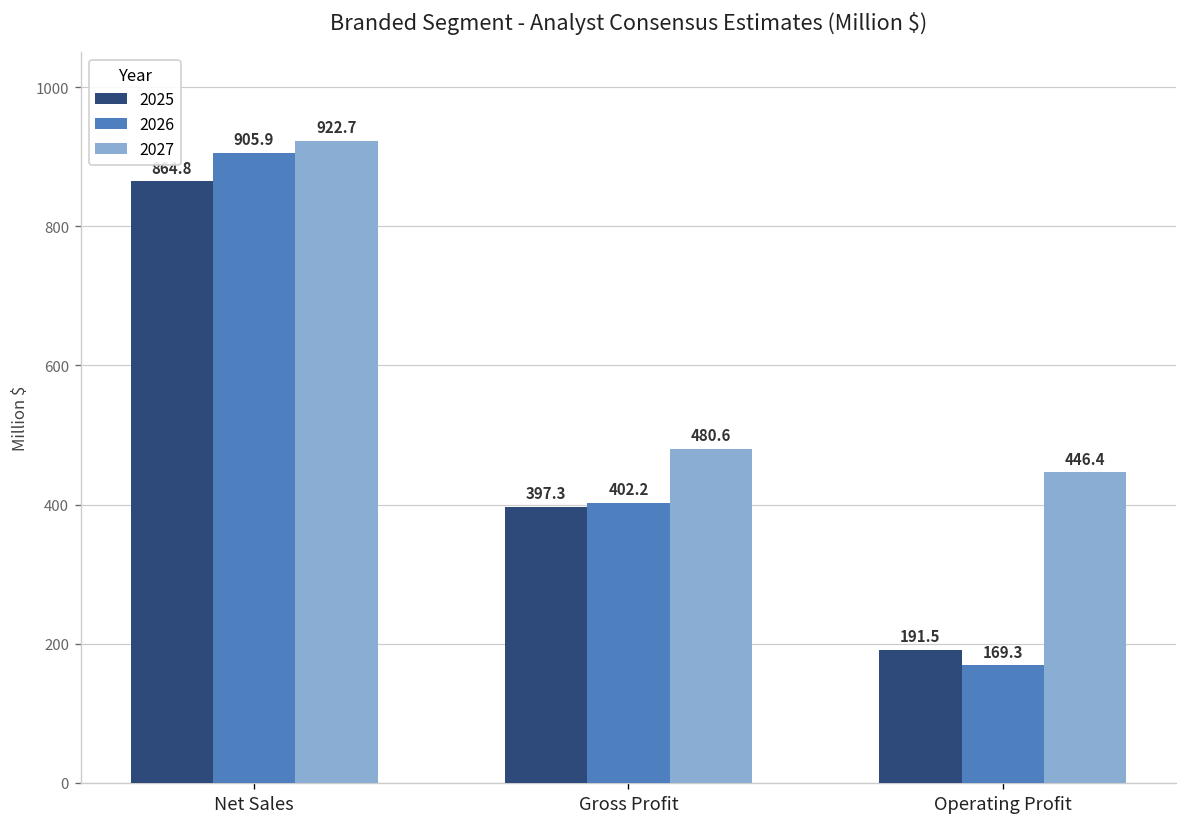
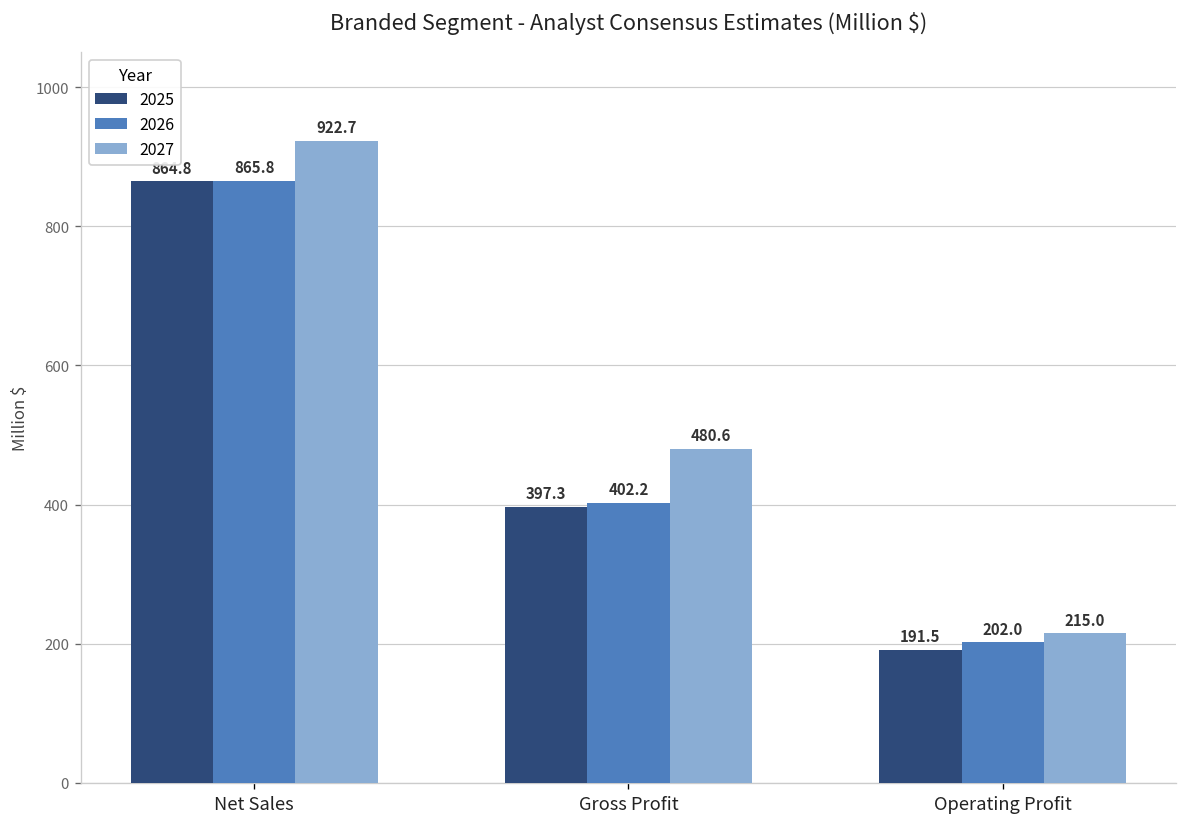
2026, Net Sales: 905.9 -> 865.8
2026, Operating Profit: 169.3 -> 202.0
2027, Operating Profit: 446.4 -> 215.0
